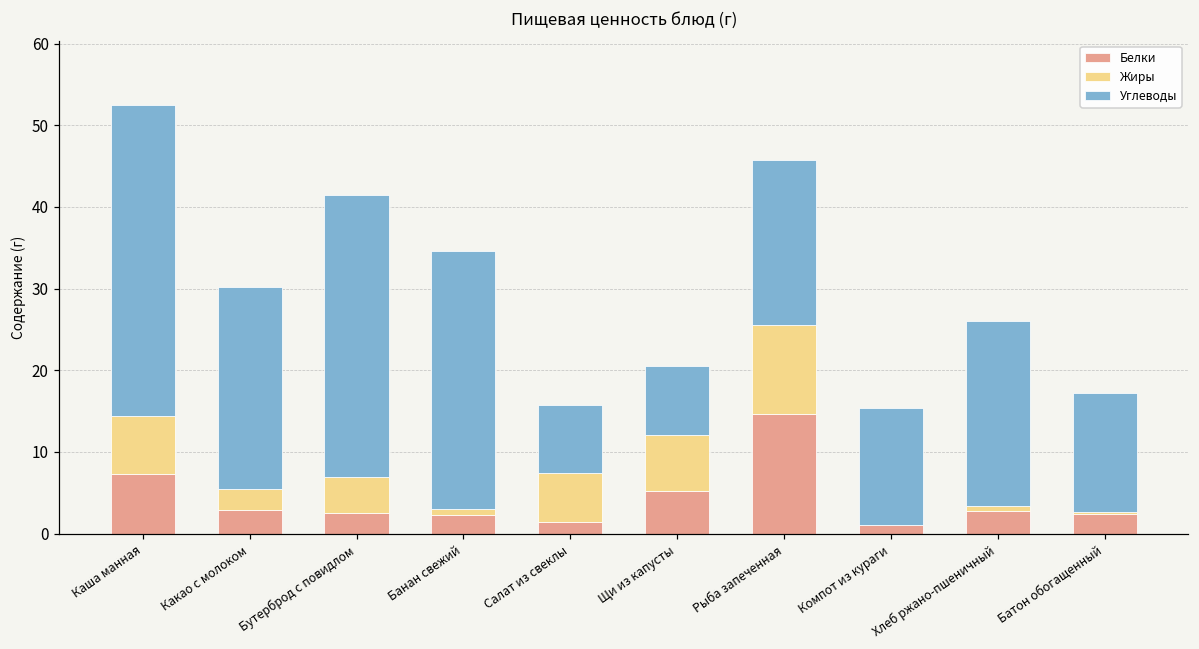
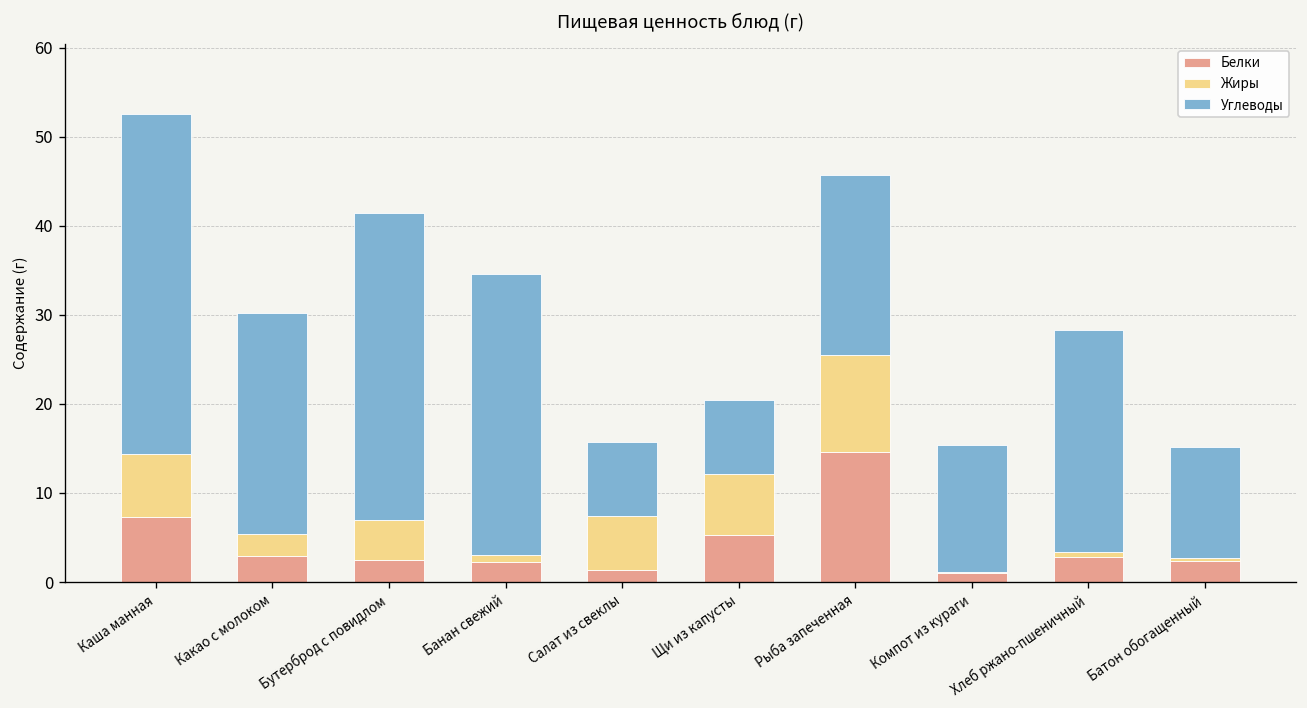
Углеводы, Хлеб ржано-пшеничный: 23 -> 25
Углеводы, Батон обогащенный: 15 -> 12
